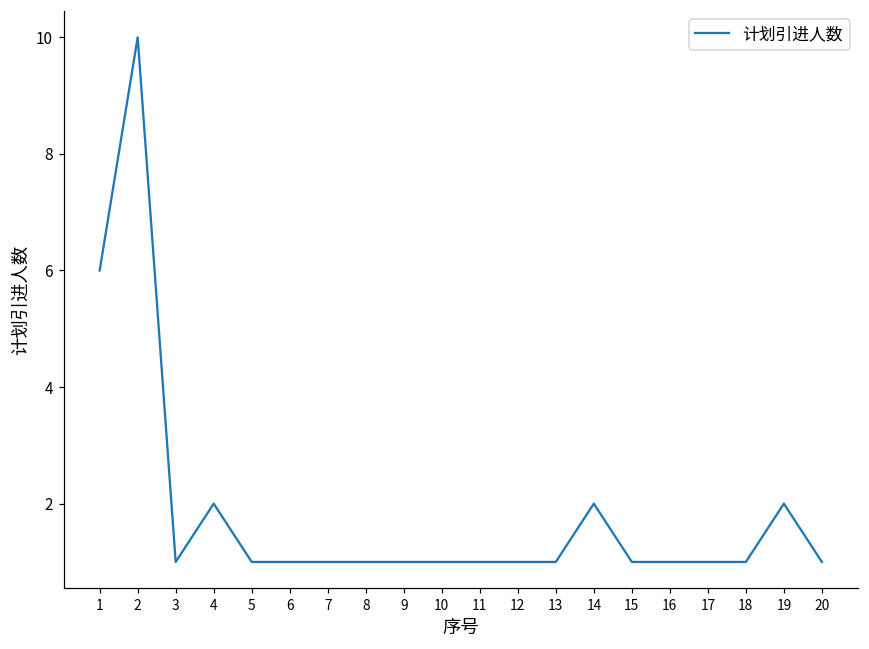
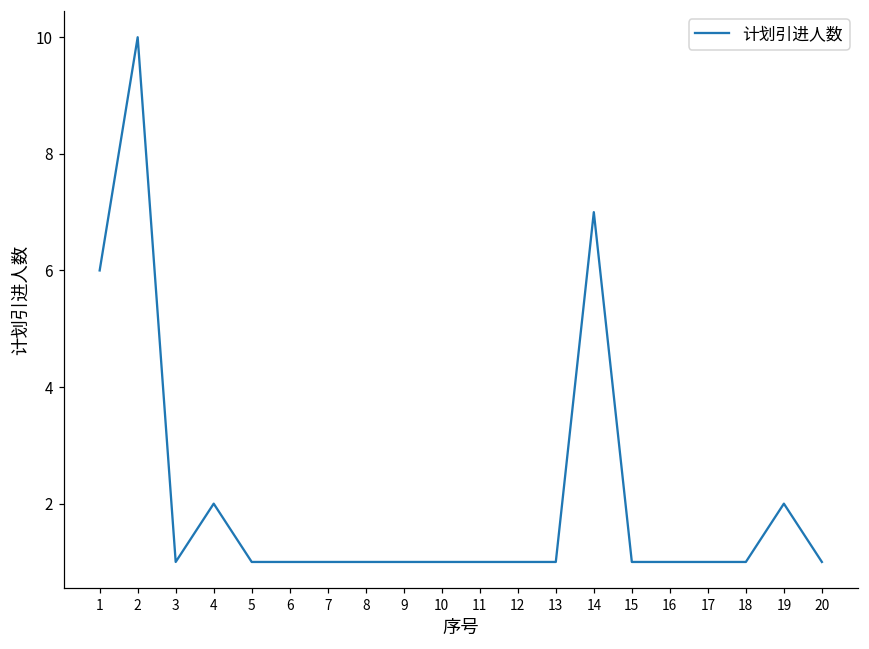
14: 2 -> 7
